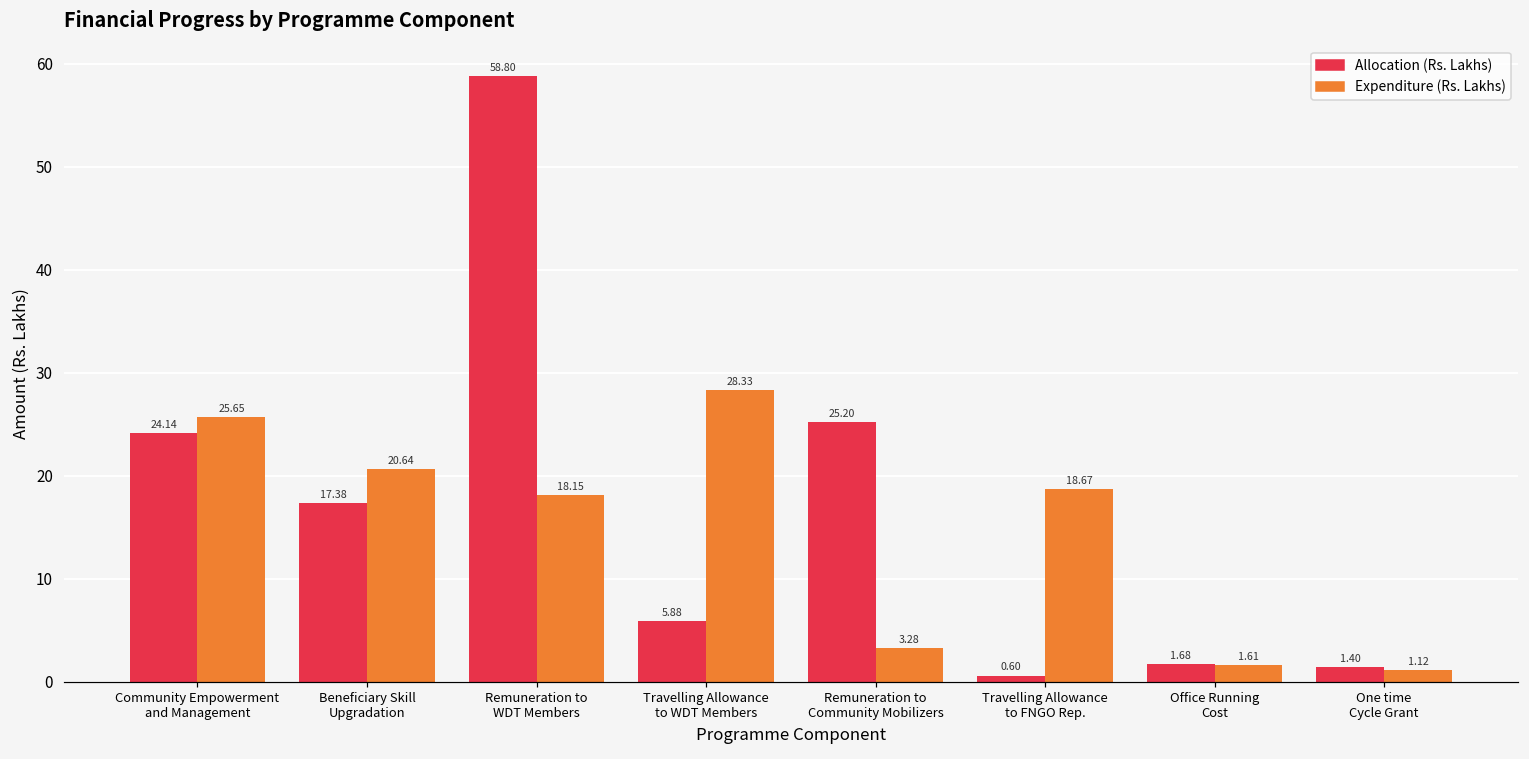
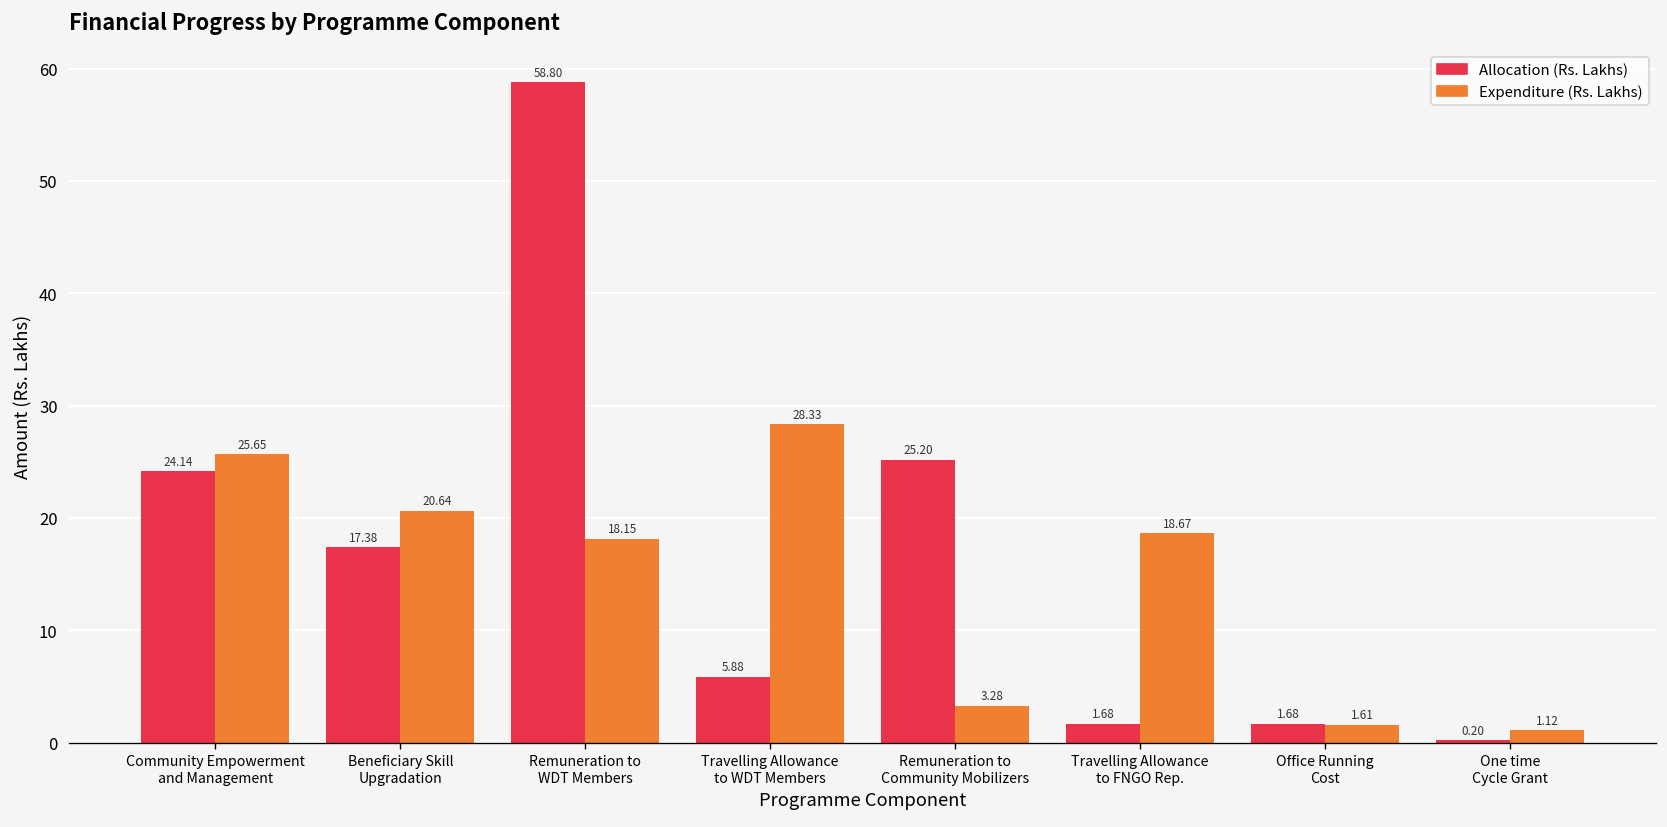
Allocation (Rs. Lakhs), Travelling Allowance to FNGO Rep.: 0.60 -> 1.68
Allocation (Rs. Lakhs), One time Cycle Grant: 1.40 -> 0.20
